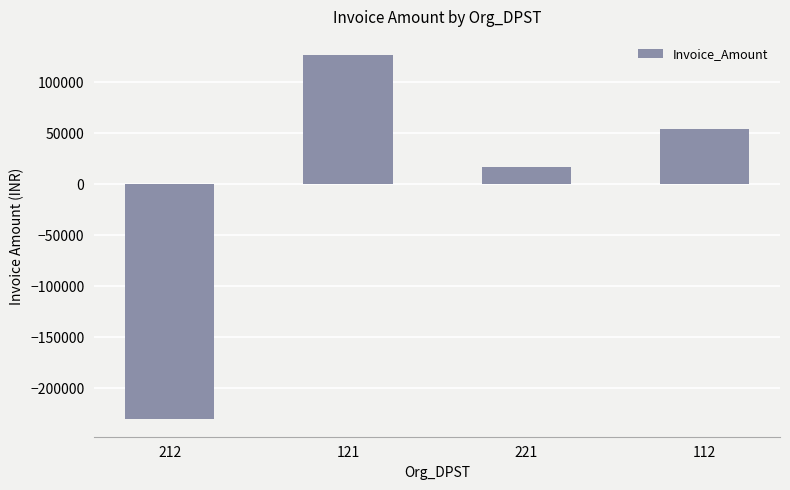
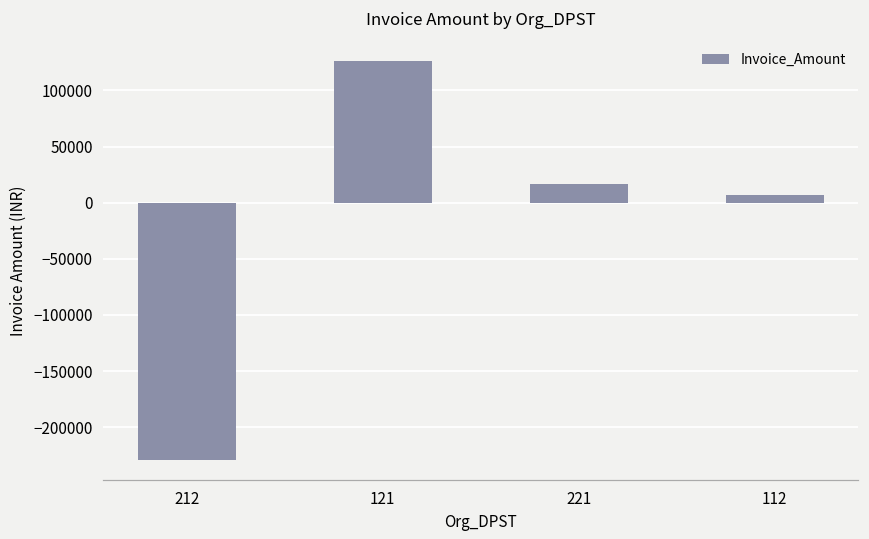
112: 54000 -> 7000
